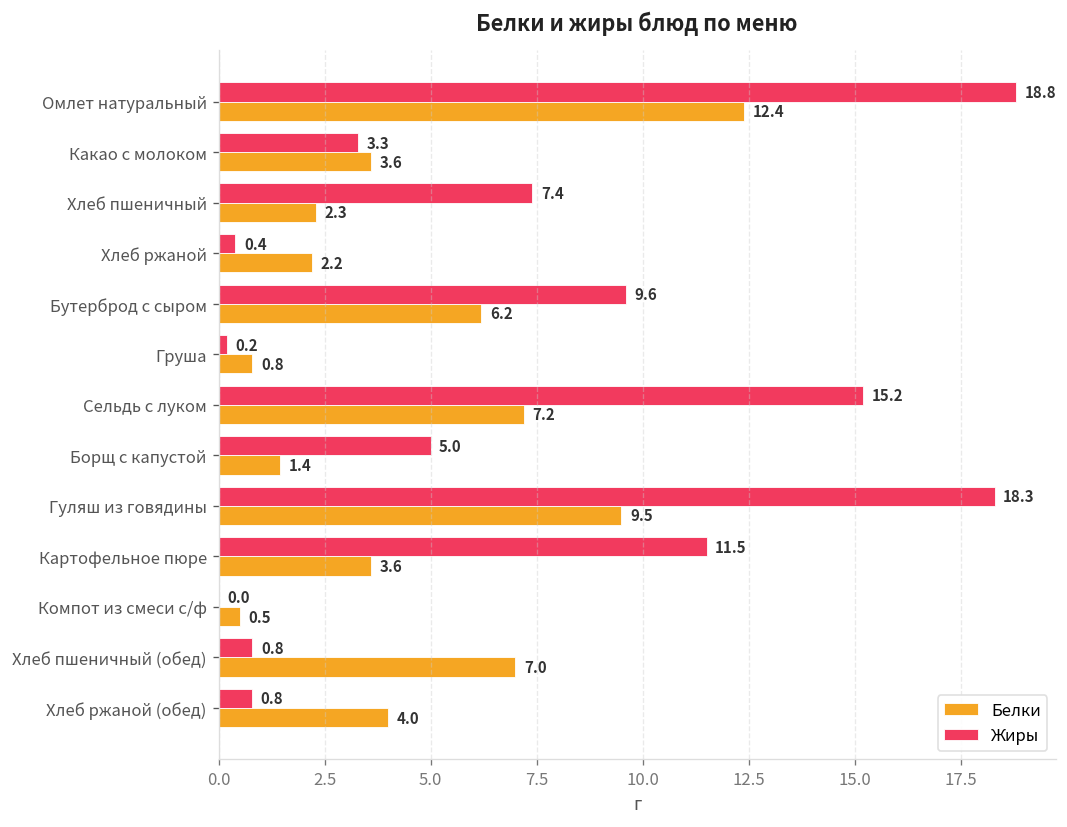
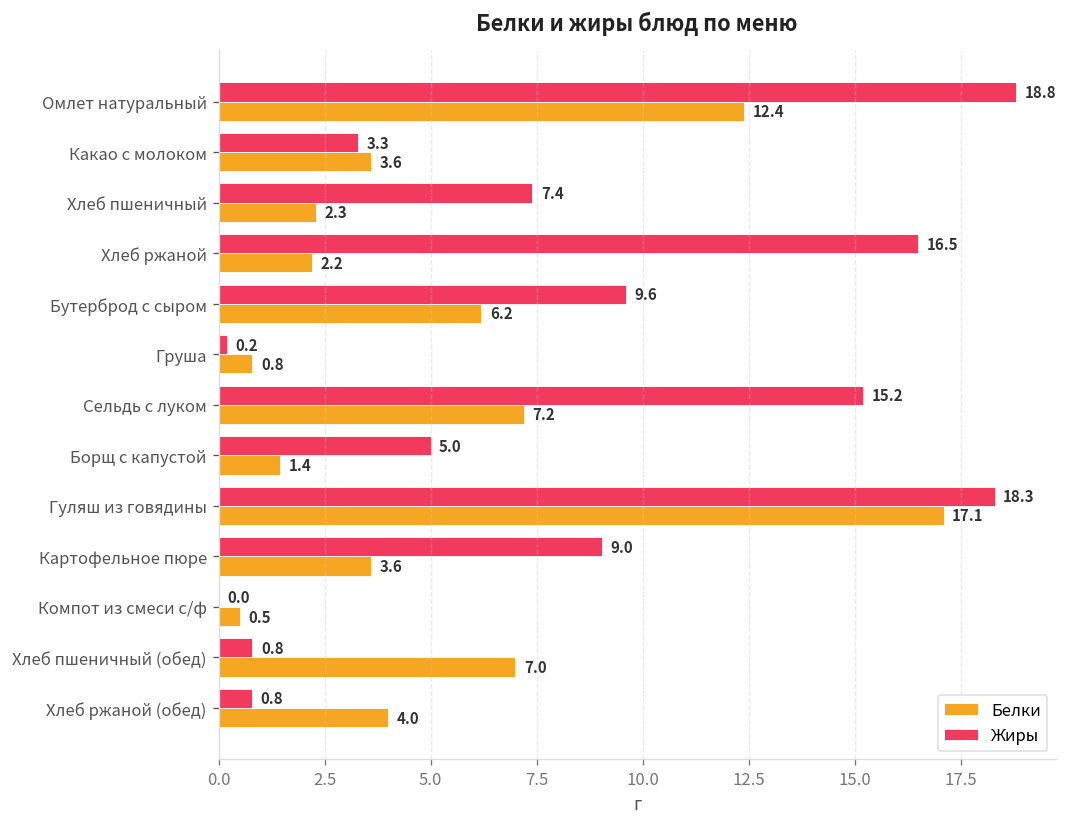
Жиры, Хлеб ржаной: 0.4 -> 16.5
Белки, Гуляш из говядины: 9.5 -> 17.1
Жиры, Картофельное пюре: 11.5 -> 9.0
